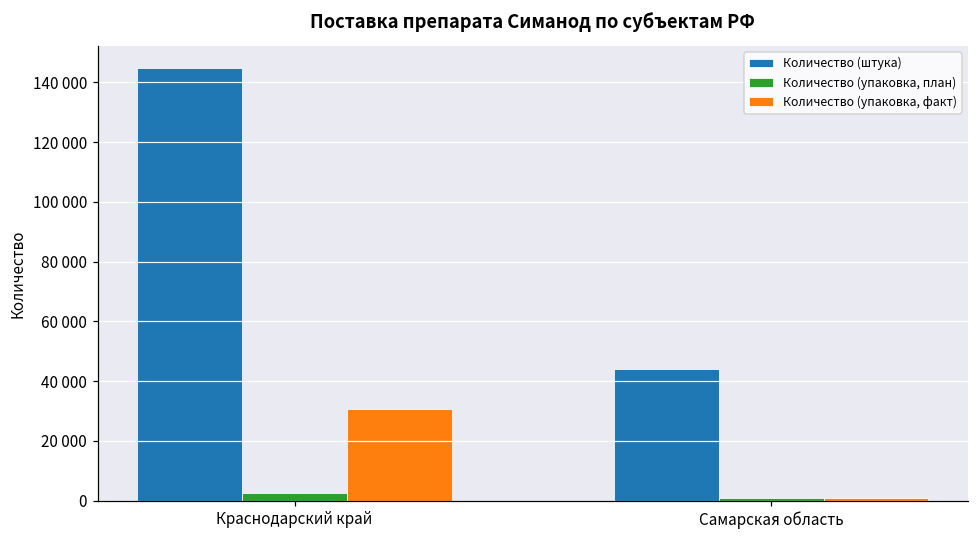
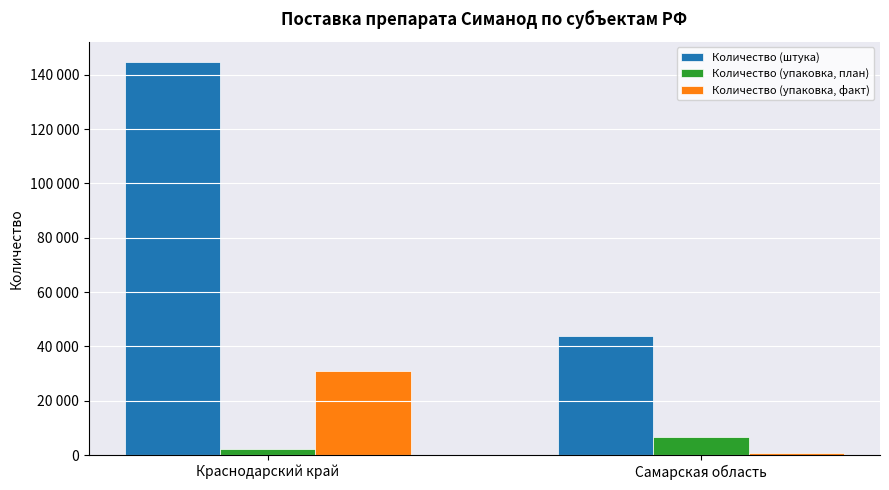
Количество (упаковка, план), Самарская область: 1000 -> 7000
